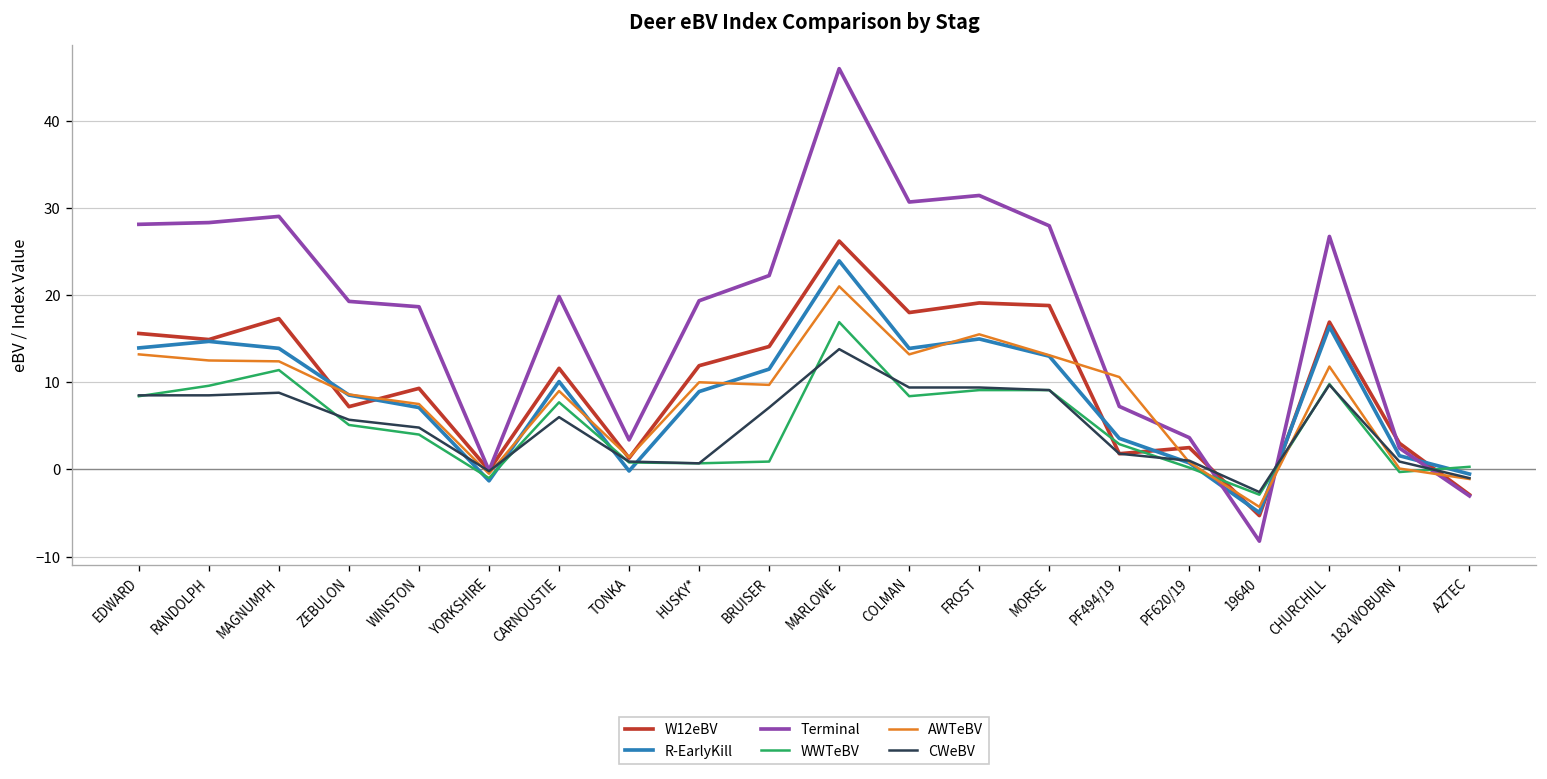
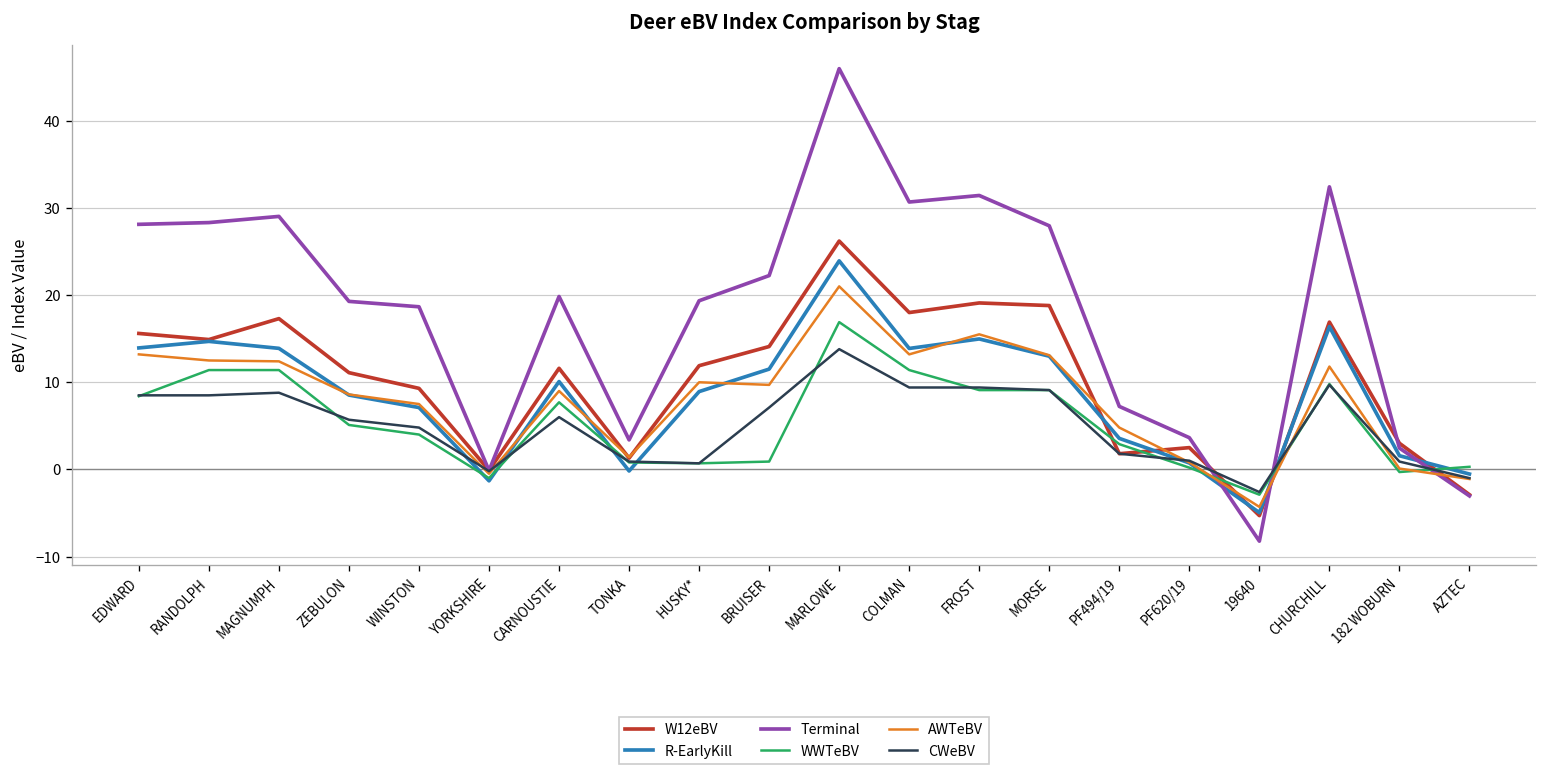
WWTeBV, RANDOLPH: 10 -> 11
W12eBV, ZEBULON: 7 -> 11
WWTeBV, COLMAN: 8 -> 11
AWTeBV, PF494/19: 11 -> 5
Terminal, CHURCHILL: 27 -> 32
